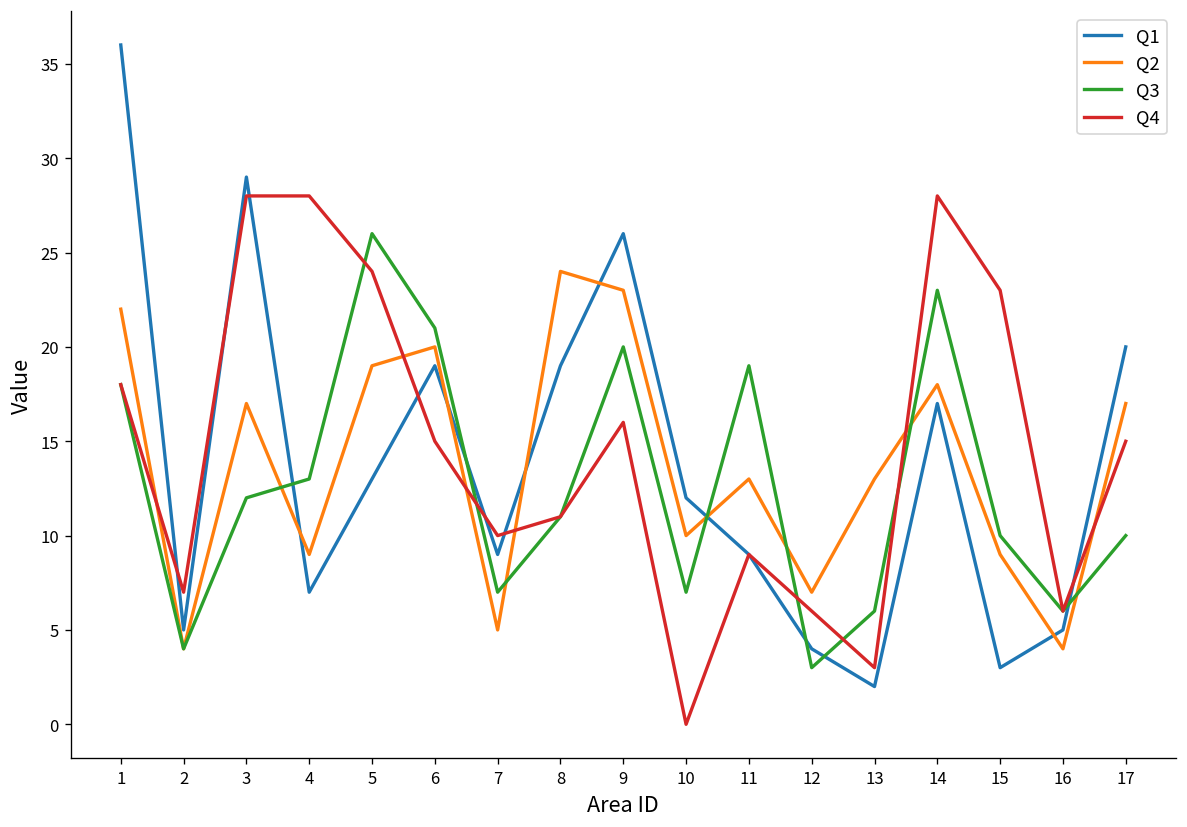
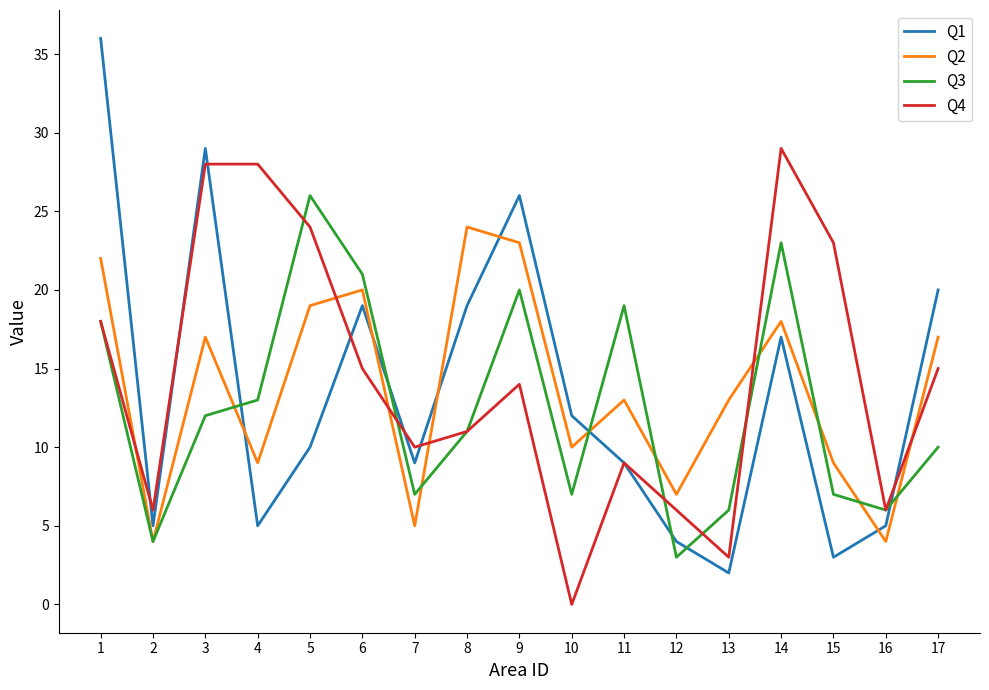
Q4, 2: 7 -> 6
Q1, 4: 7 -> 5
Q1, 5: 13 -> 10
Q4, 9: 16 -> 14
Q4, 14: 28 -> 29
Q3, 15: 10 -> 7
